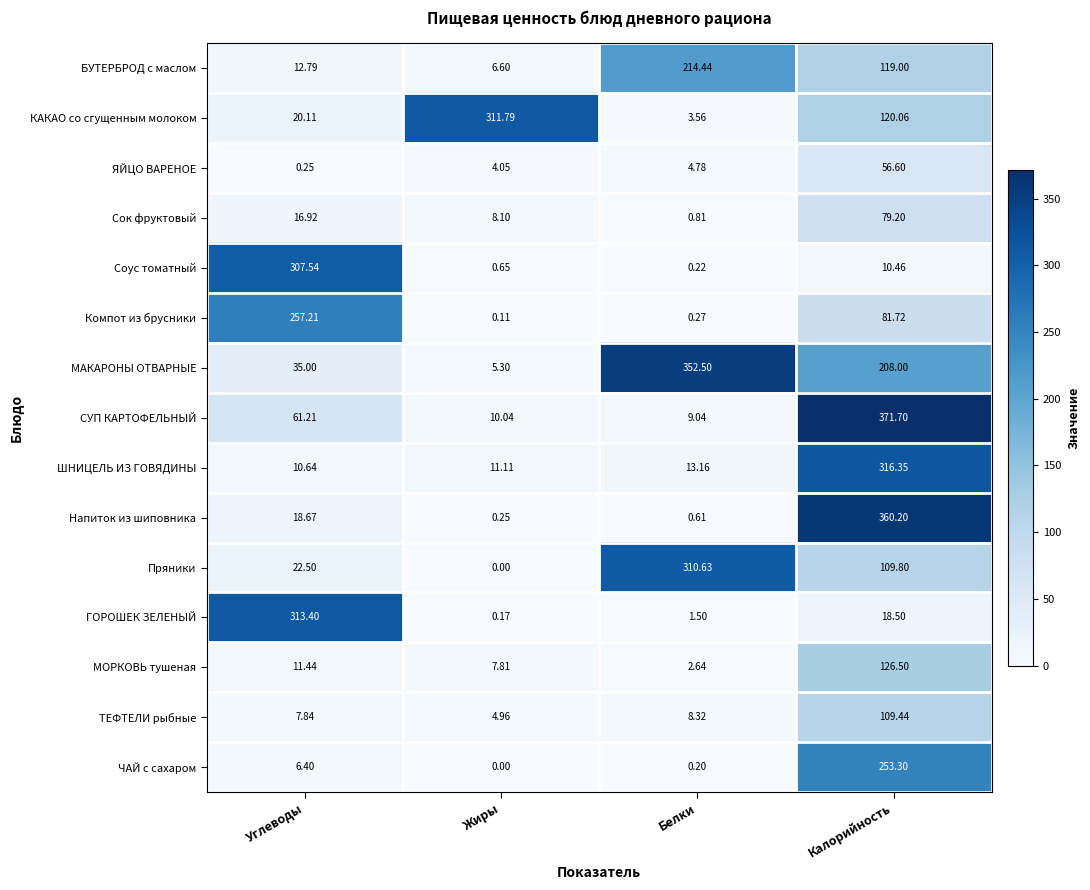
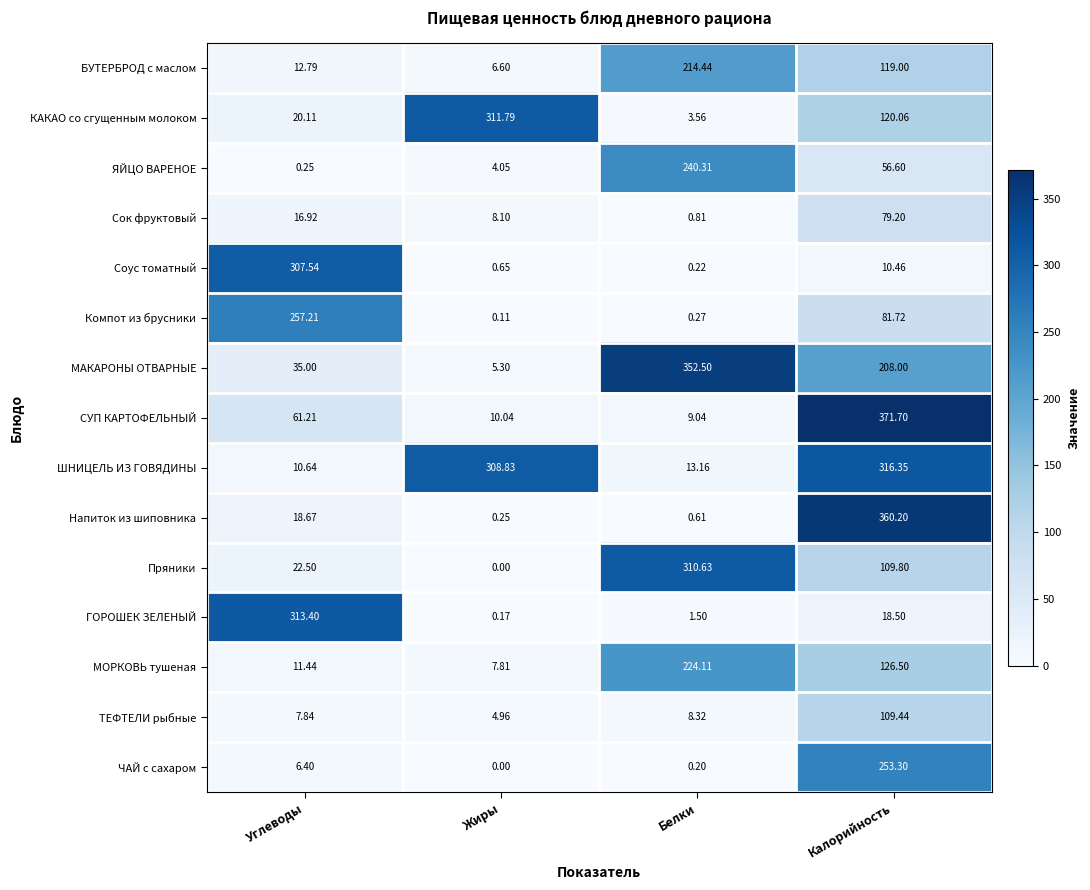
ЯЙЦО ВАРЕНОЕ, Белки: 4.78 -> 240.31
ШНИЦЕЛЬ ИЗ ГОВЯДИНЫ, Жиры: 11.11 -> 308.83
МОРКОВЬ тушеная, Белки: 2.64 -> 224.11
